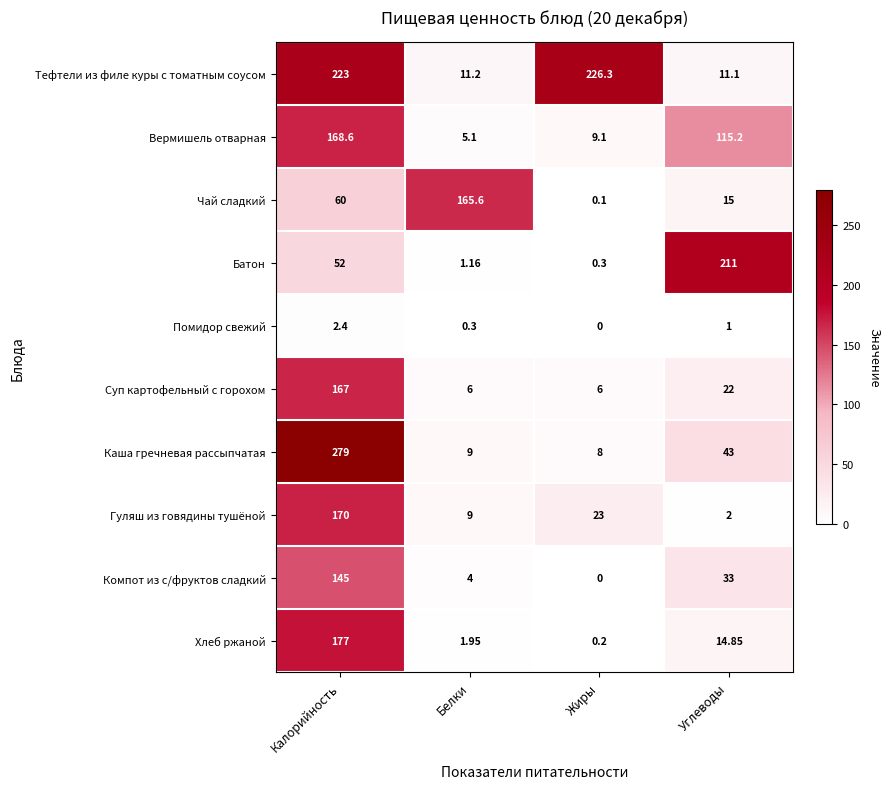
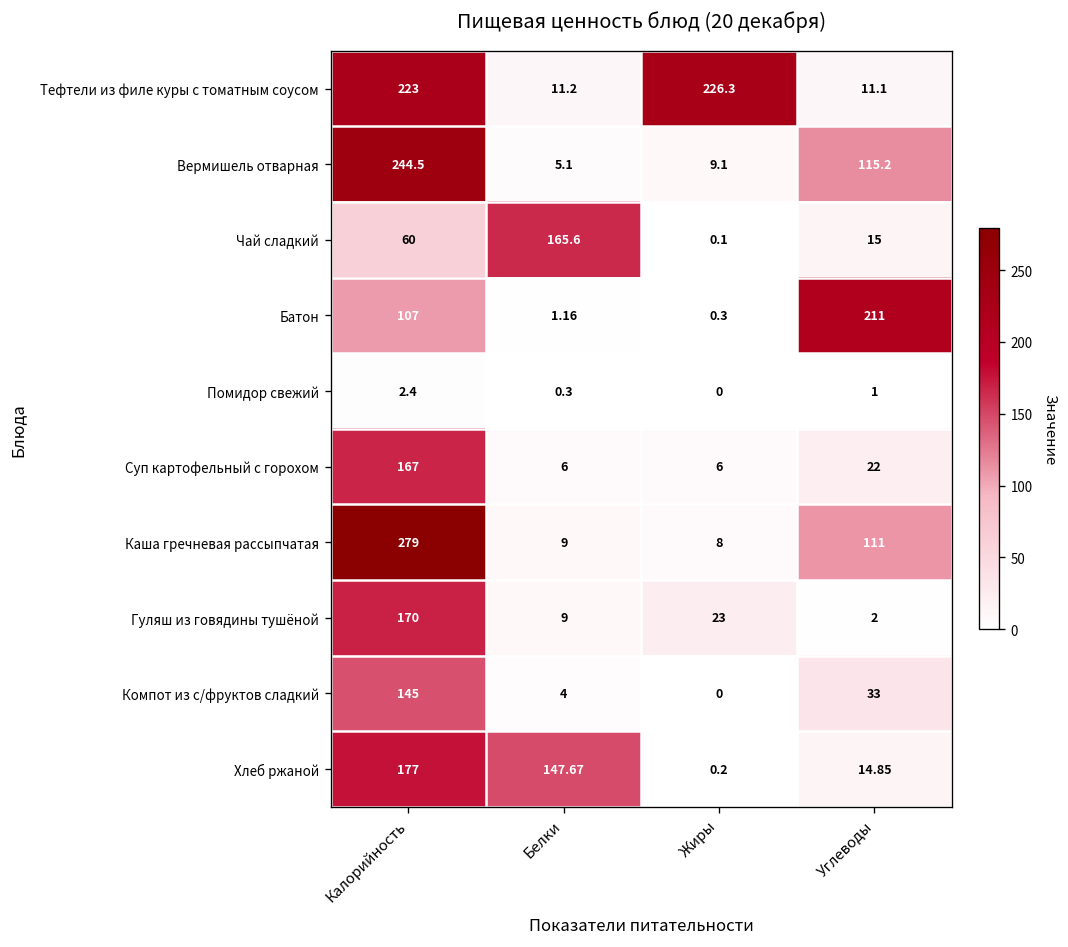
Вермишель отварная, Калорийность: 168.6 -> 244.5
Батон, Калорийность: 52 -> 107
Каша гречневая рассыпчатая, Углеводы: 43 -> 111
Хлеб ржаной, Белки: 1.95 -> 147.67
